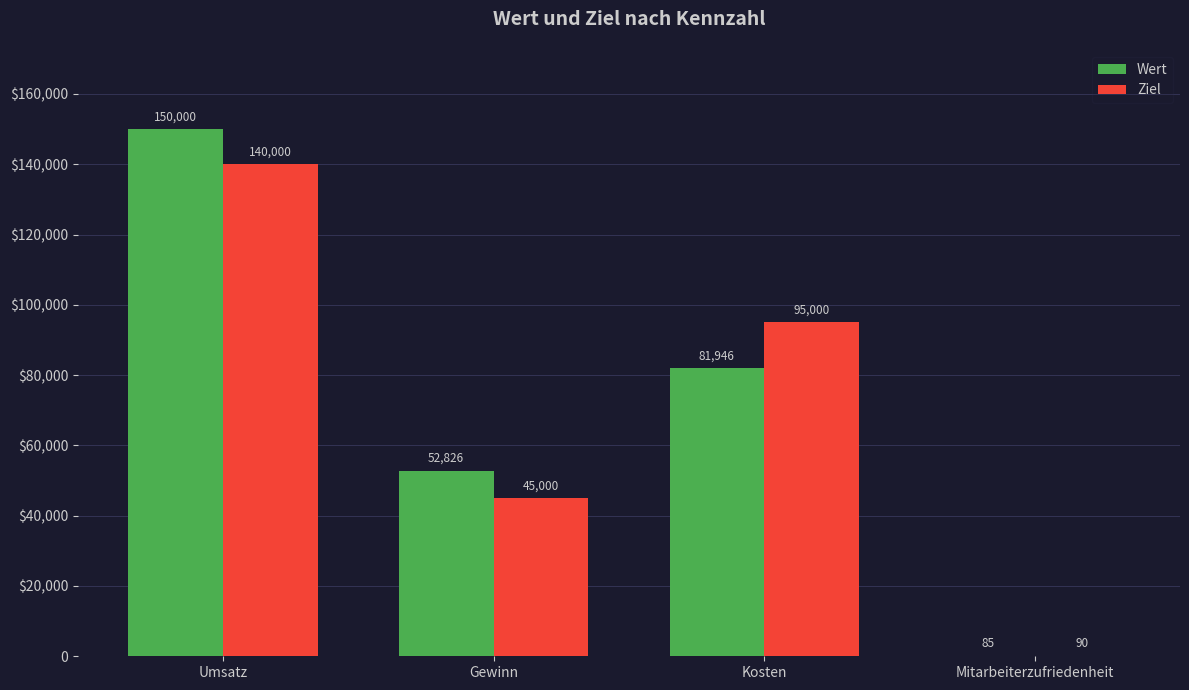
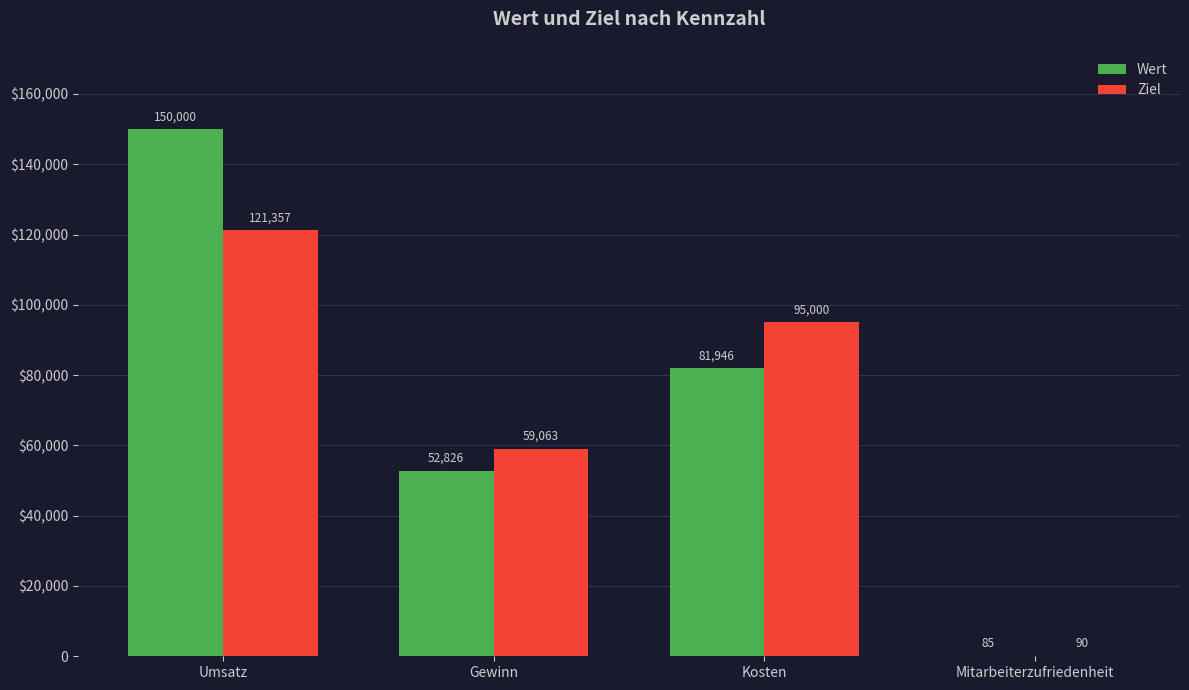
Ziel, Umsatz: 140,000 -> 121,357
Ziel, Gewinn: 45,000 -> 59,063
